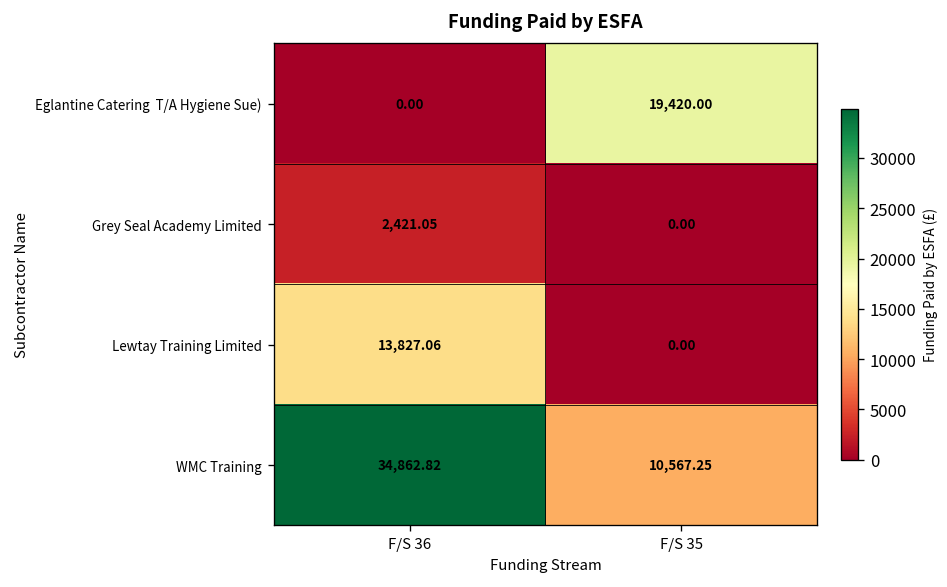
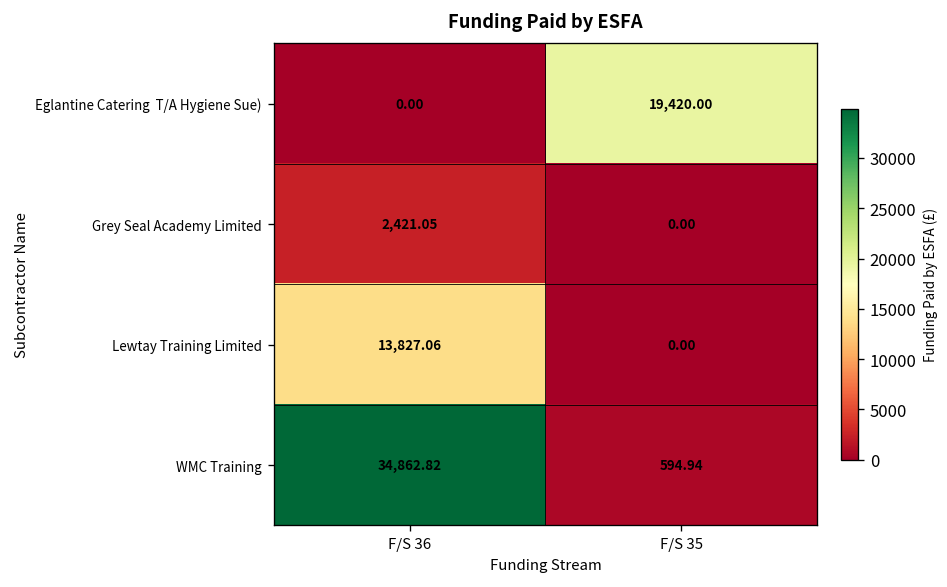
WMC Training, F/S 35: 10,567.25 -> 594.94
